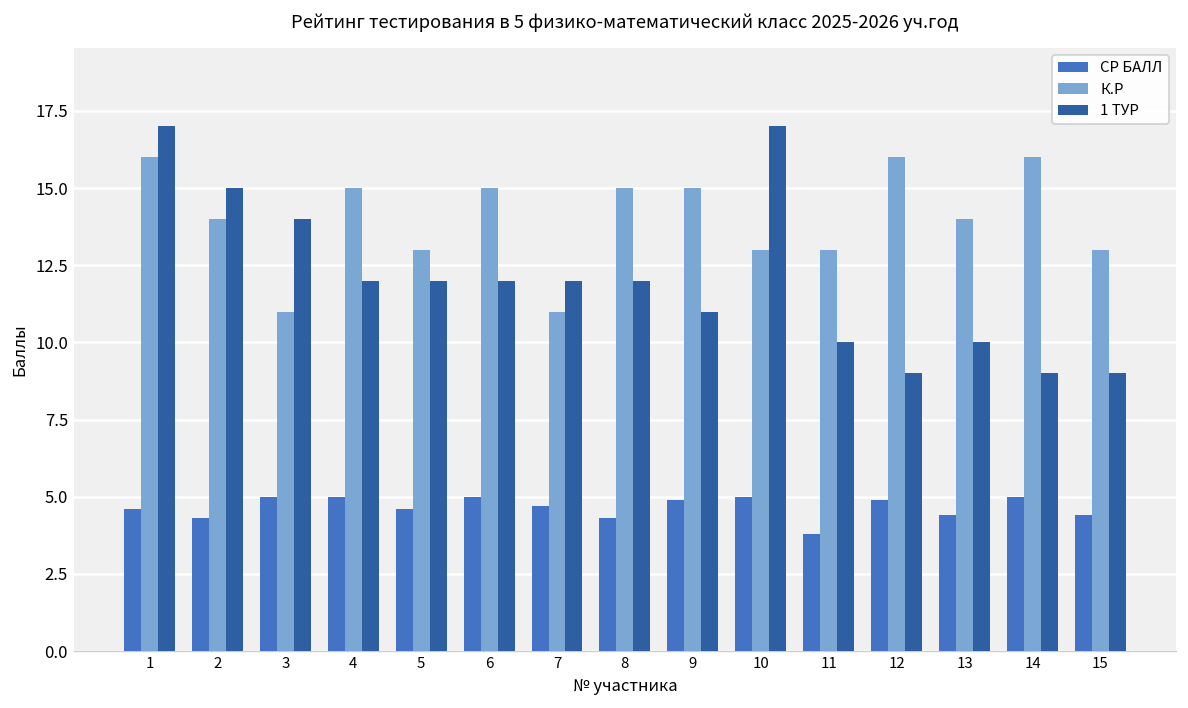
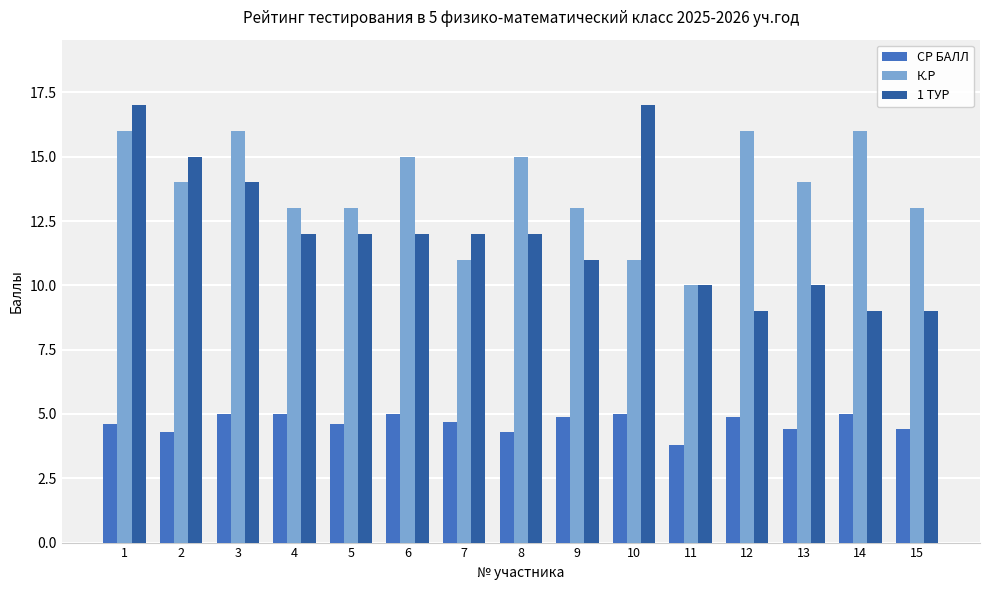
К.Р, 3: 11 -> 16
К.Р, 4: 15 -> 13
К.Р, 9: 15 -> 13
К.Р, 10: 13 -> 11
К.Р, 11: 13 -> 10
